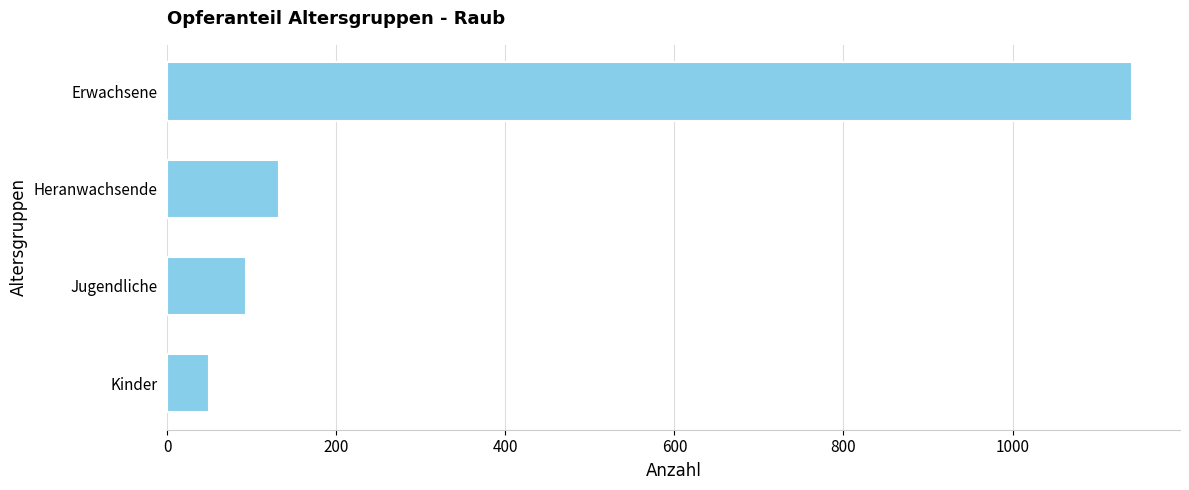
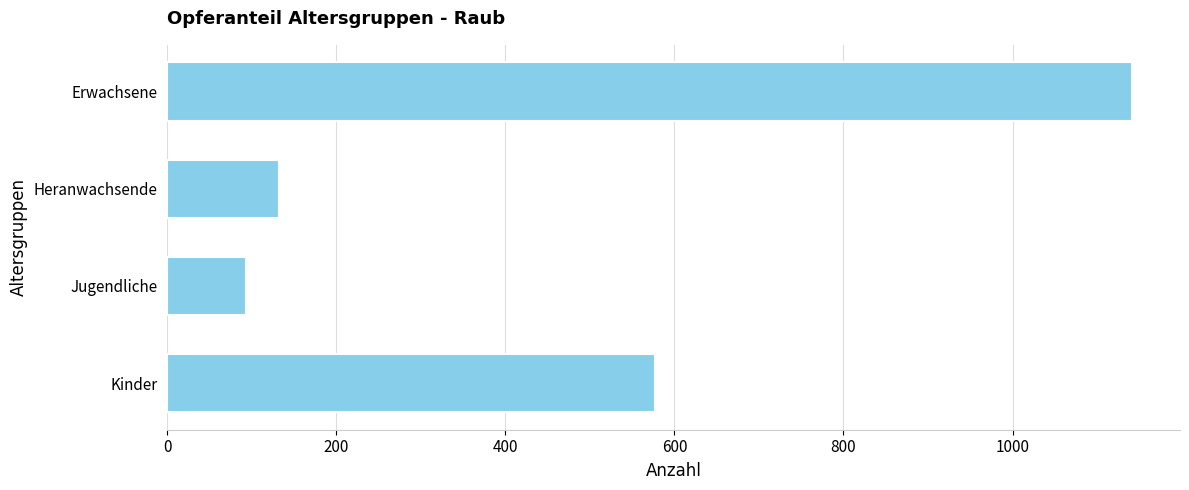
Kinder: 50 -> 580
